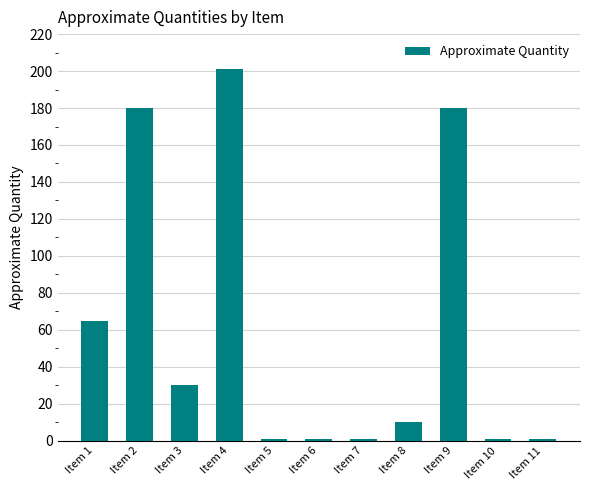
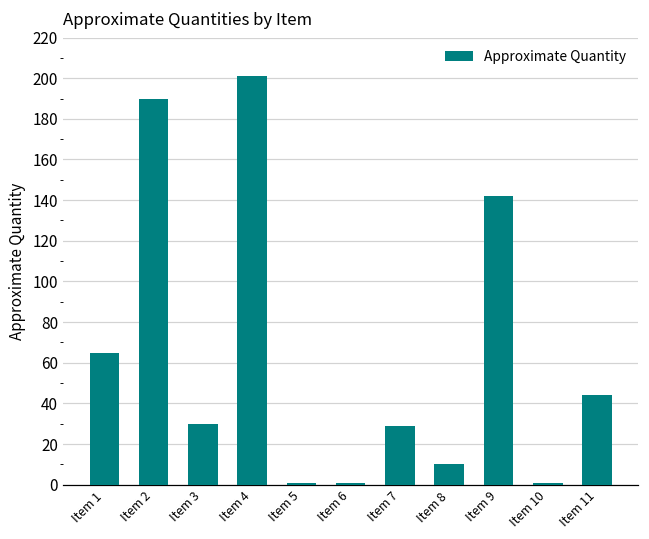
Item 2: 180 -> 190
Item 7: 1 -> 29
Item 9: 180 -> 142
Item 11: 1 -> 44
